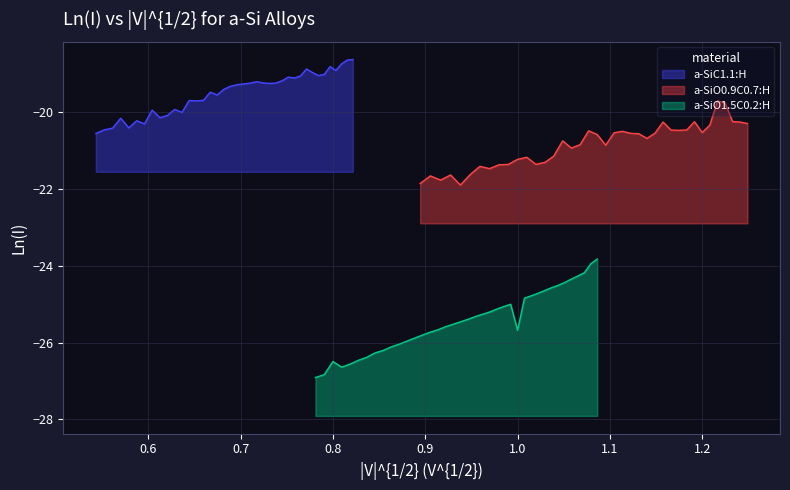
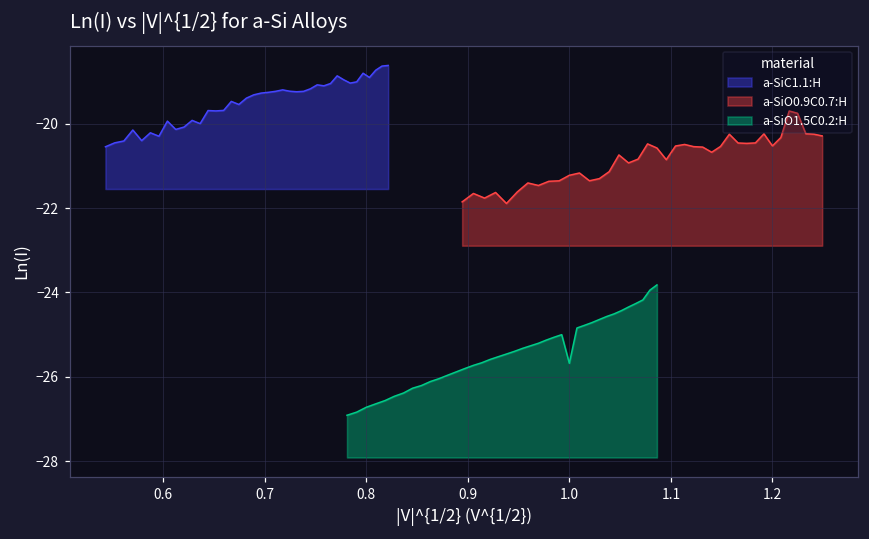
a-SiO1.5C0.2:H, 0.8: -26.5 -> -26.7
